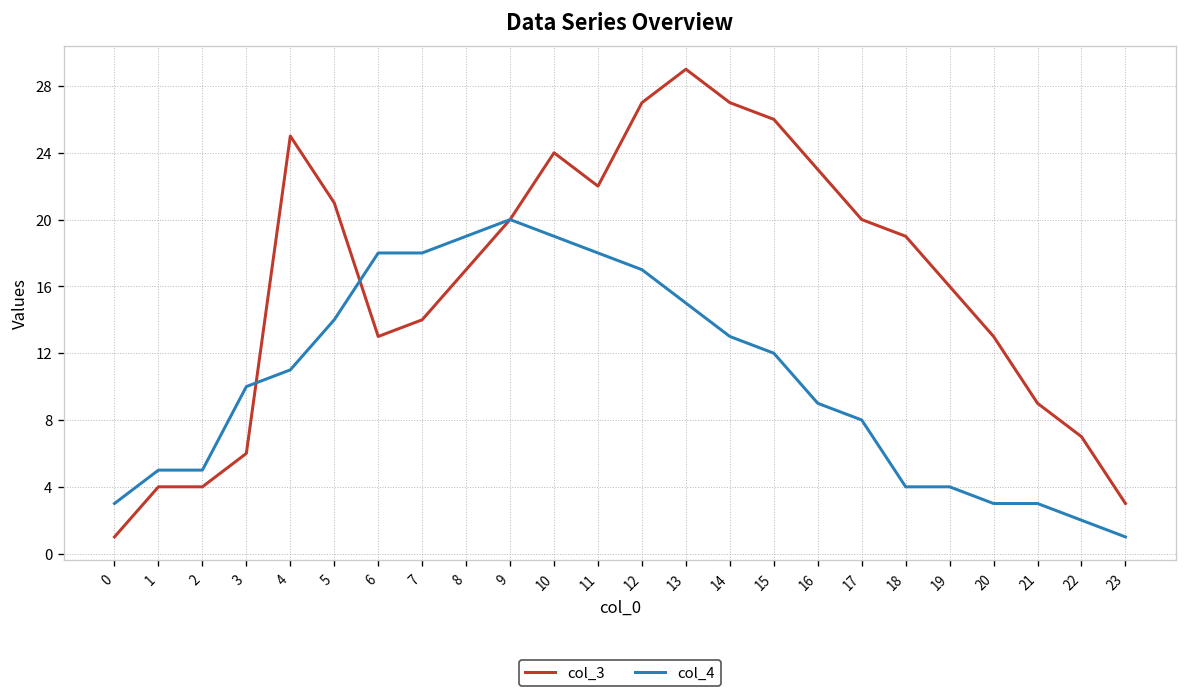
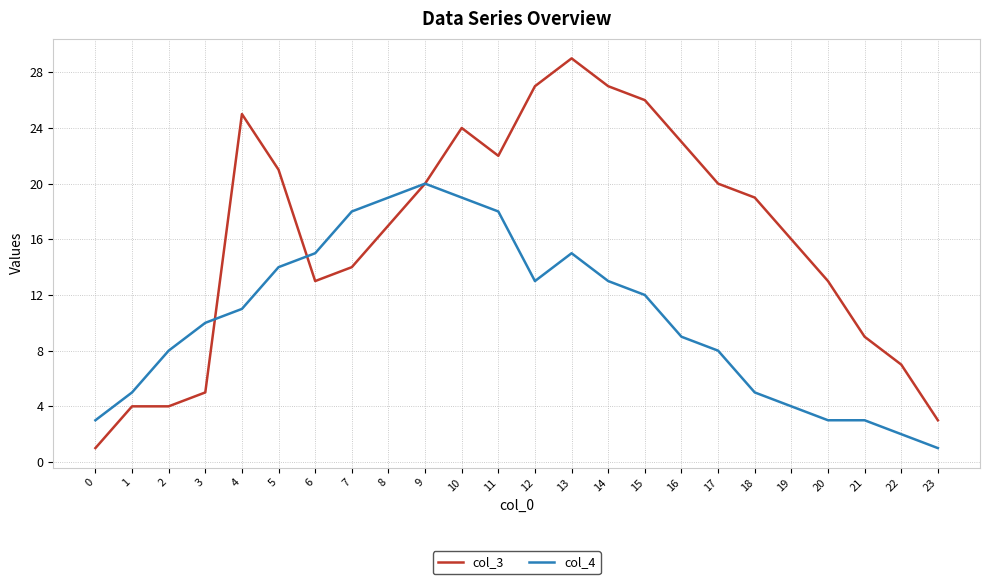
col_4, 2: 5 -> 8
col_3, 3: 6 -> 5
col_4, 6: 18 -> 15
col_4, 12: 17 -> 13
col_4, 18: 4 -> 5
